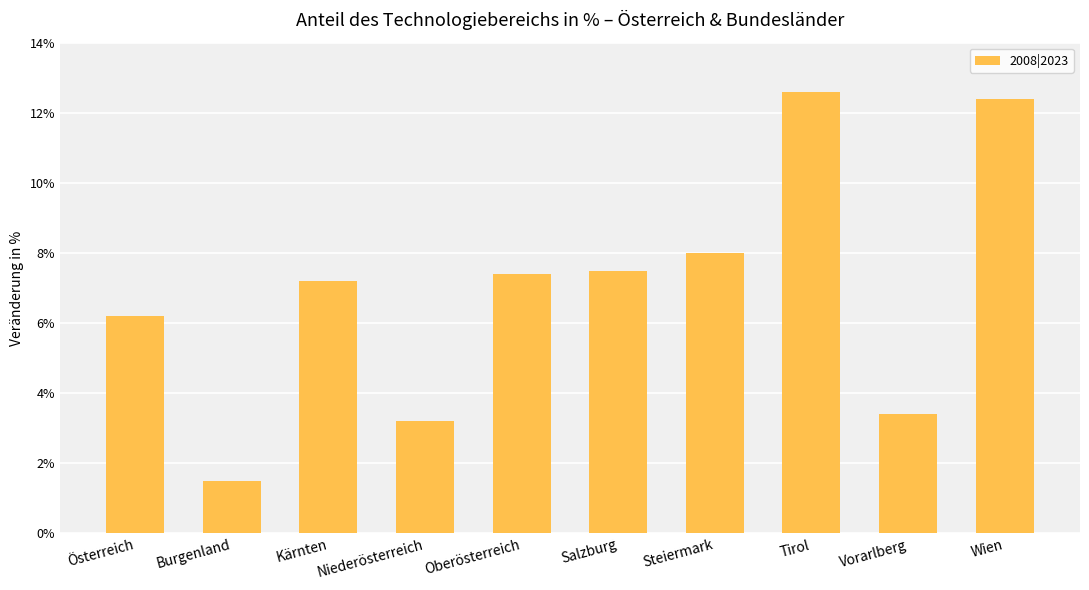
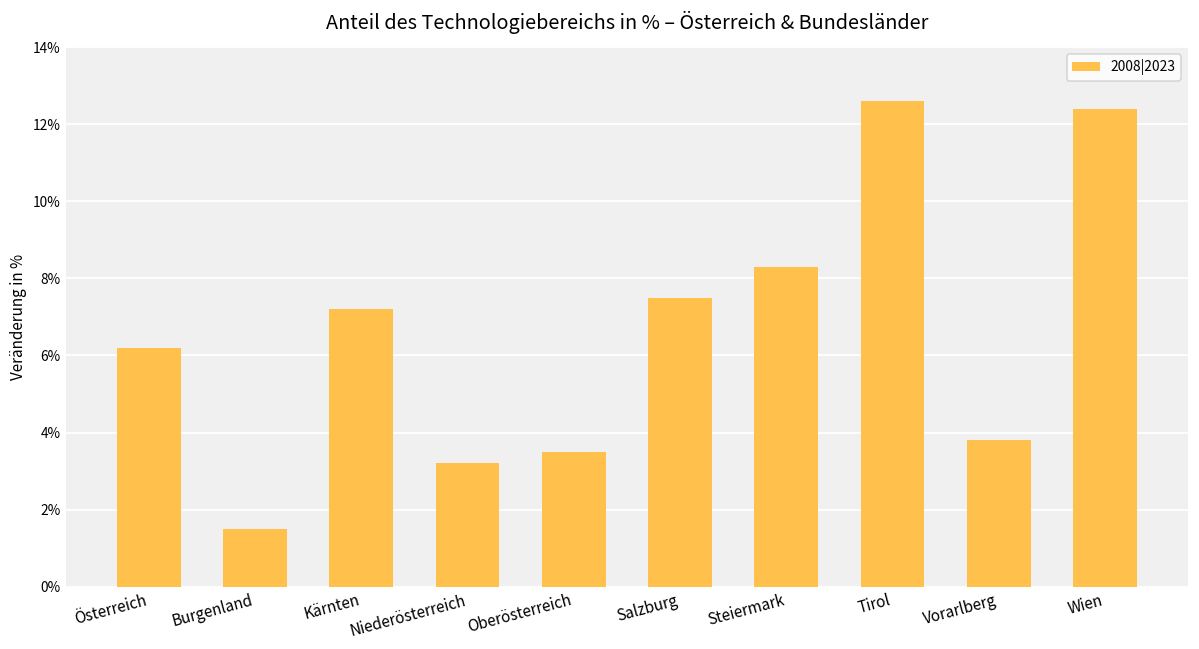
Oberösterreich: 7.4% -> 3.5%
Steiermark: 8.0% -> 8.3%
Vorarlberg: 3.4% -> 3.8%
